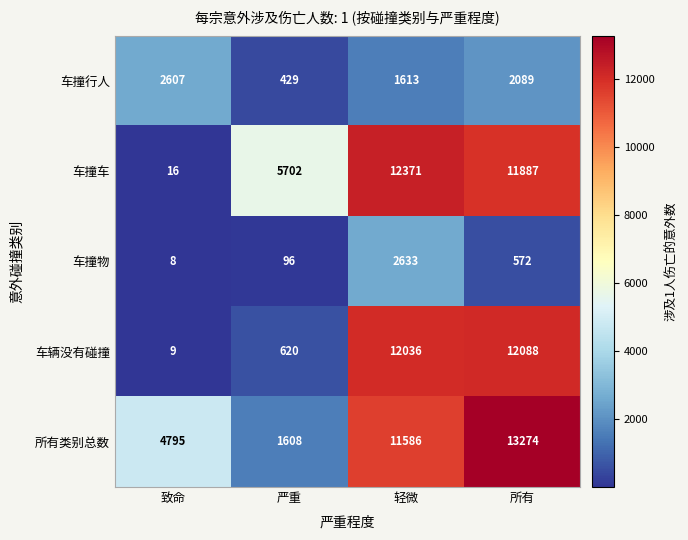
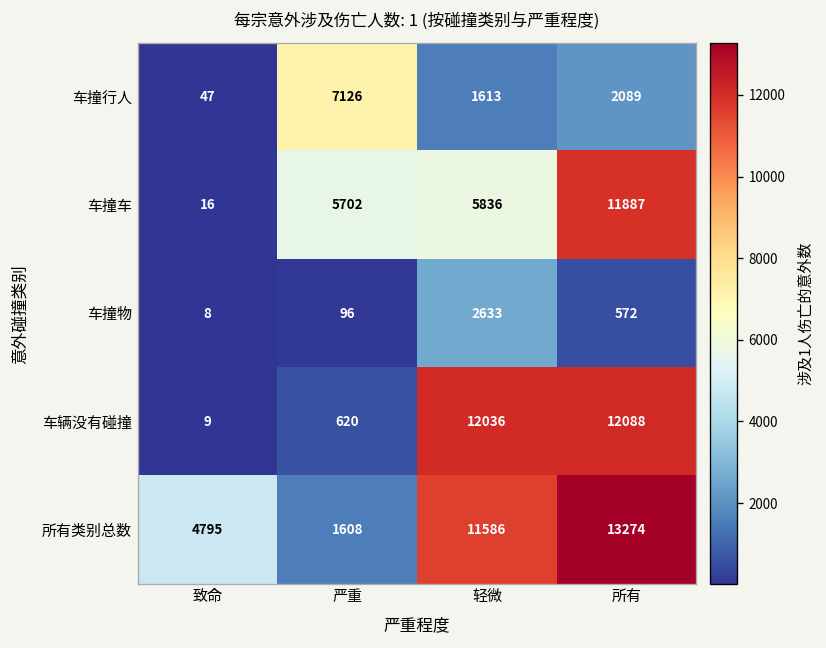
车撞行人, 致命: 2607 -> 47
车撞行人, 严重: 429 -> 7126
车撞车, 轻微: 12371 -> 5836
